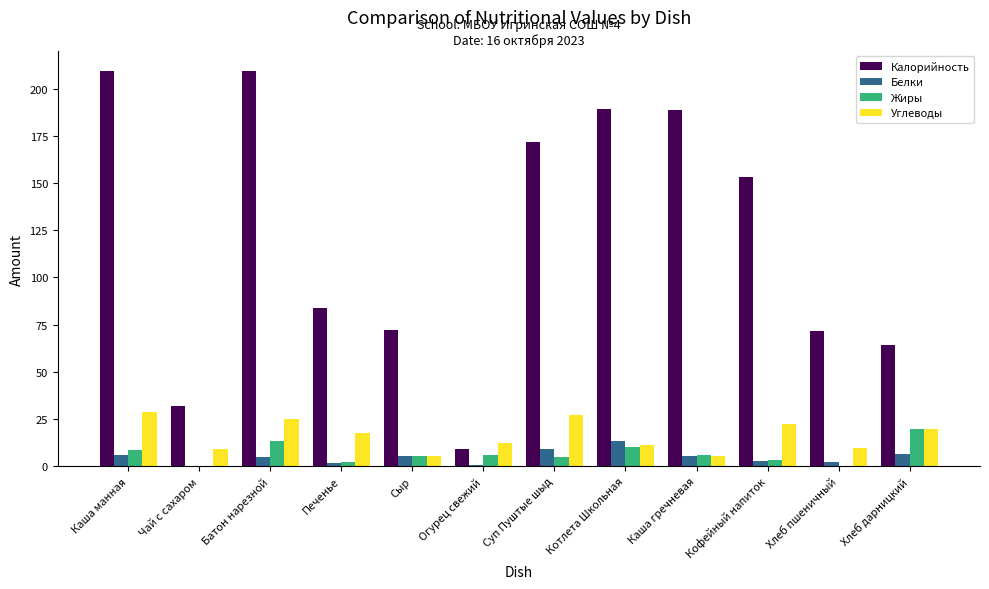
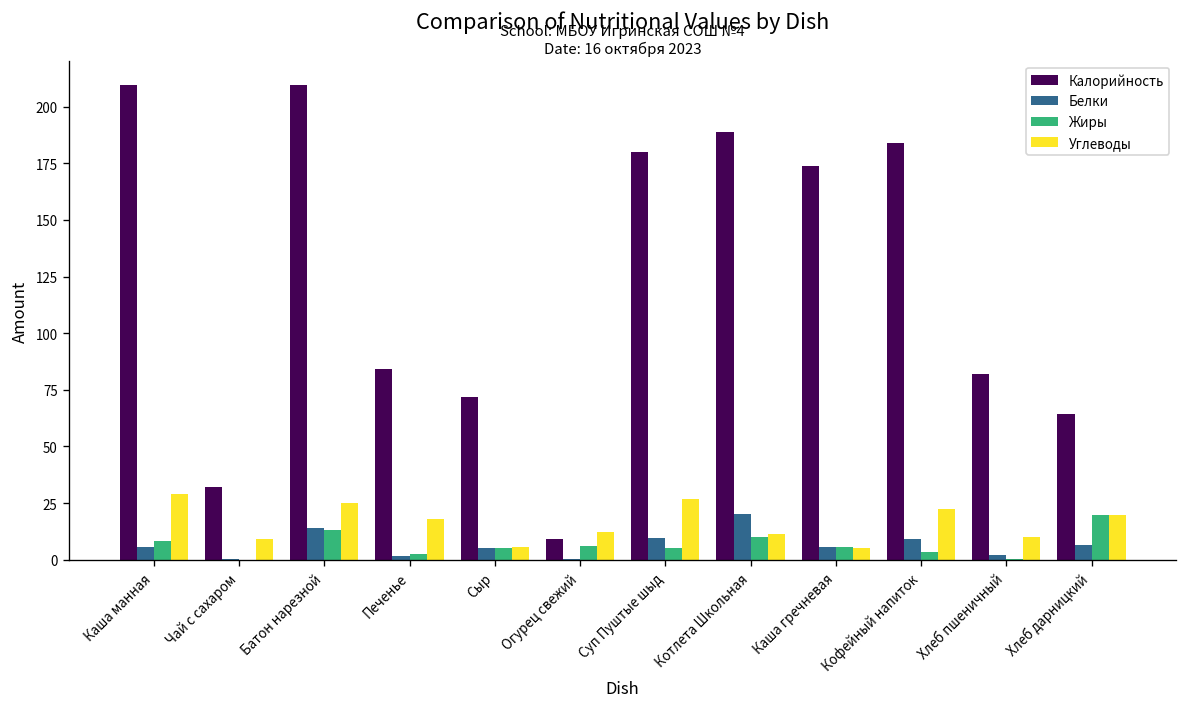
Белки, Батон нарезной: 5 -> 14
Калорийность, Суп Пуштые шыд: 172 -> 180
Белки, Котлета Школьная: 13 -> 20
Калорийность, Каша гречневая: 189 -> 174
Калорийность, Кофейный напиток: 153 -> 184
Белки, Кофейный напиток: 3 -> 9
Калорийность, Хлеб пшеничный: 71 -> 82
